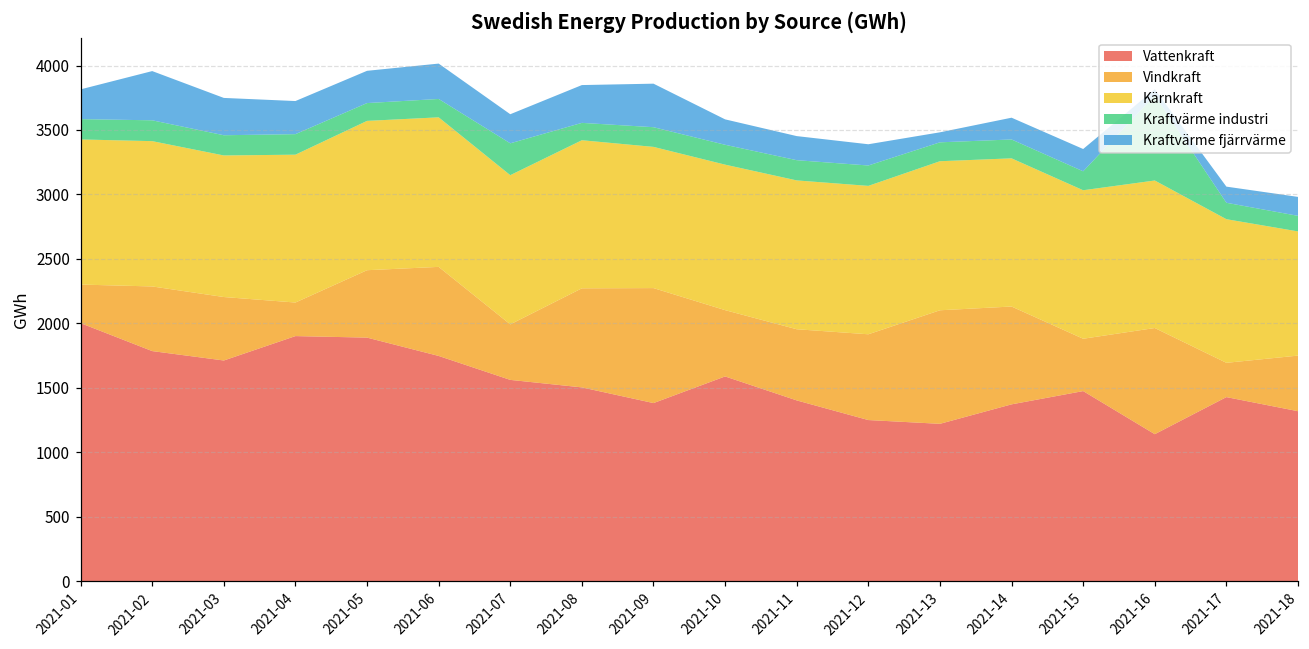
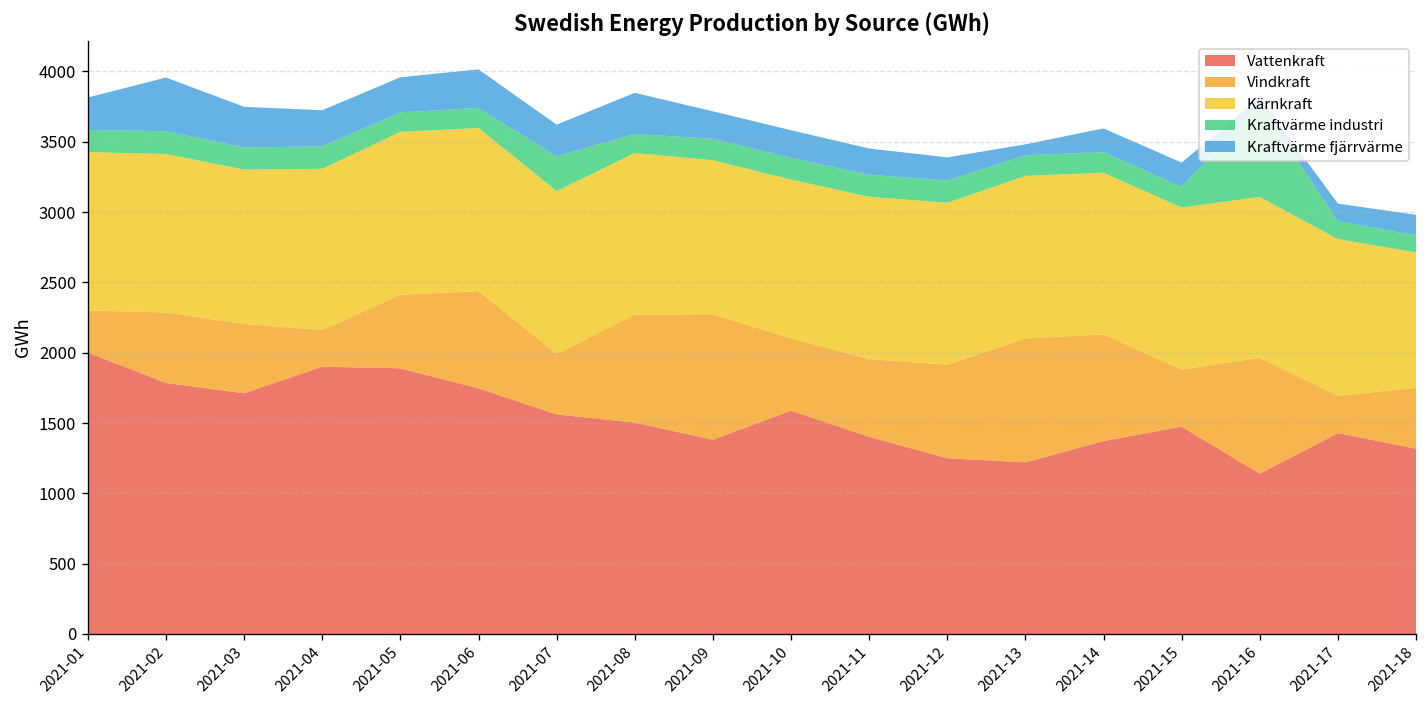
Kraftvärme fjärrvärme, 2021-09: 340 -> 200
